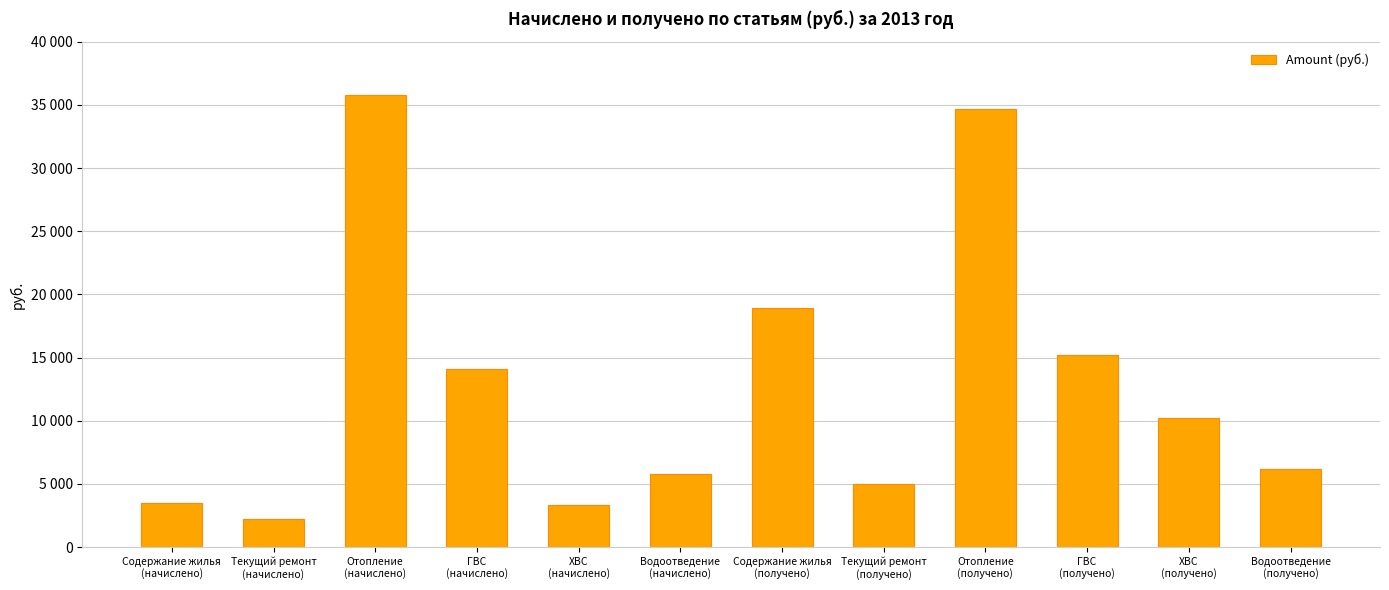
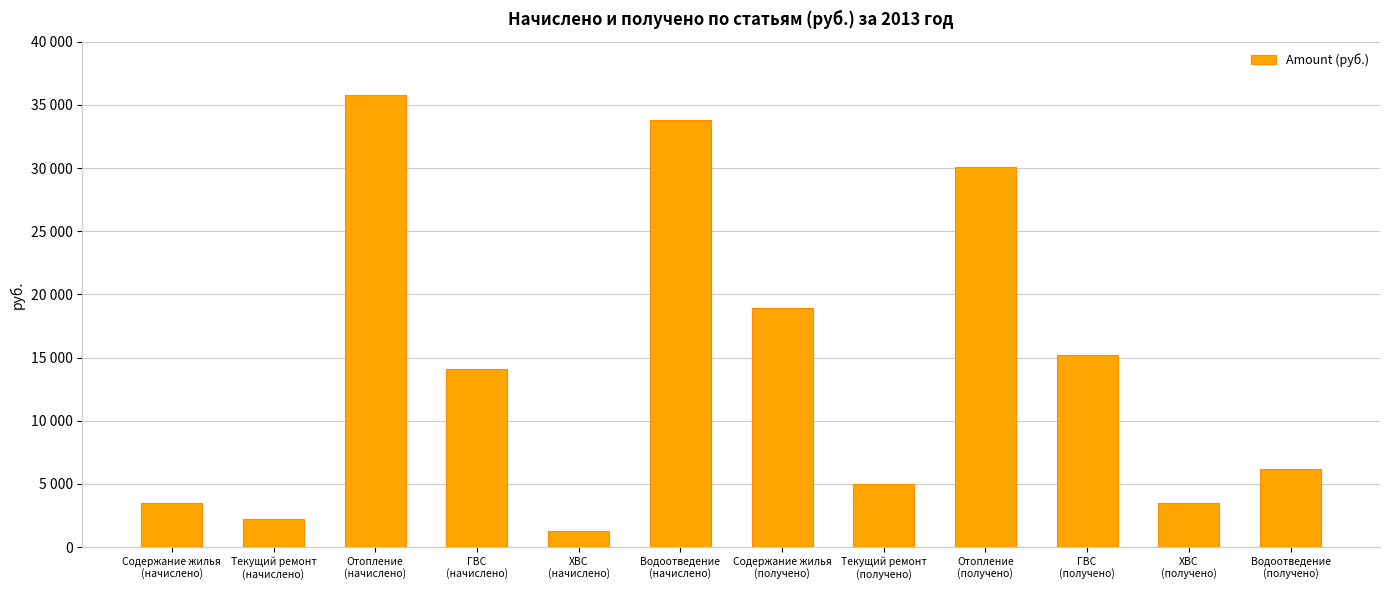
ХВС (начислено): 3400 -> 1300
Водоотведение (начислено): 5800 -> 33800
Отопление (получено): 34700 -> 30100
ХВС (получено): 10200 -> 3500
